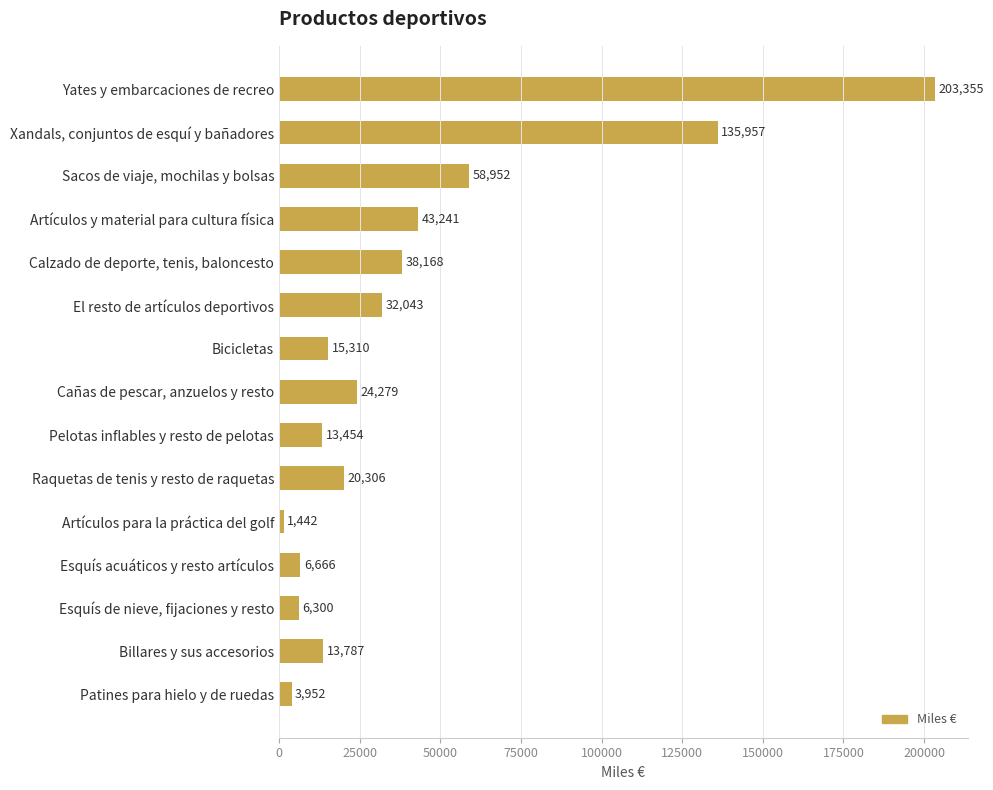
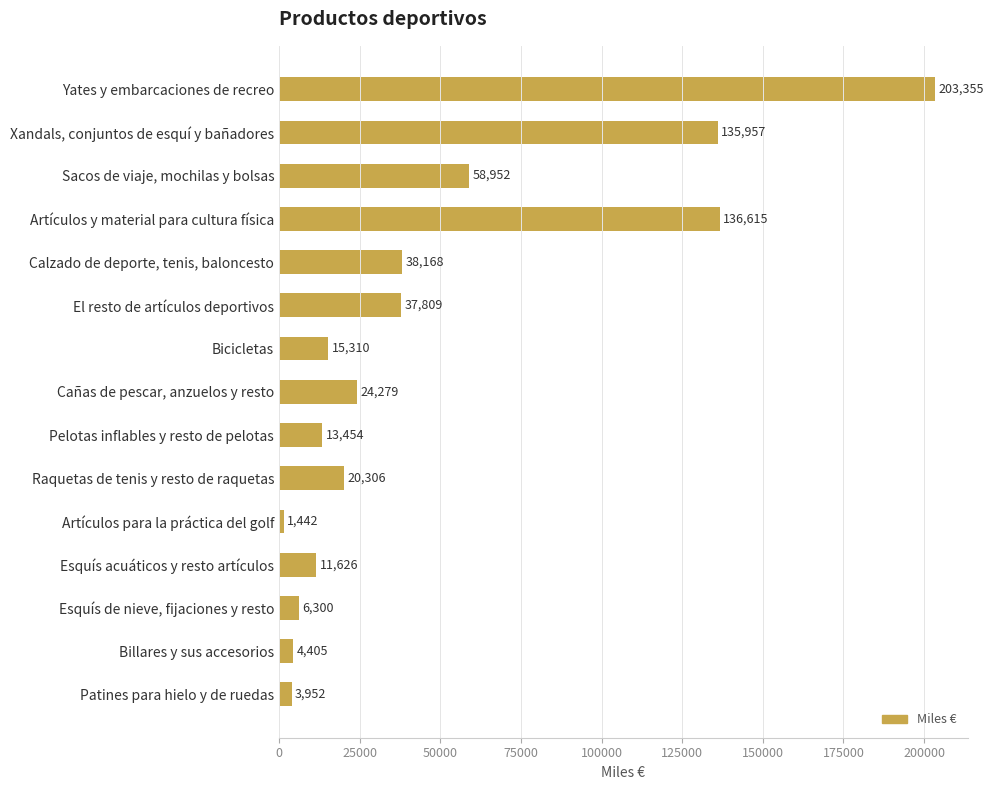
Artículos y material para cultura física: 43,241 -> 136,615
El resto de artículos deportivos: 32,043 -> 37,809
Esquís acuáticos y resto artículos: 6,666 -> 11,626
Billares y sus accesorios: 13,787 -> 4,405
